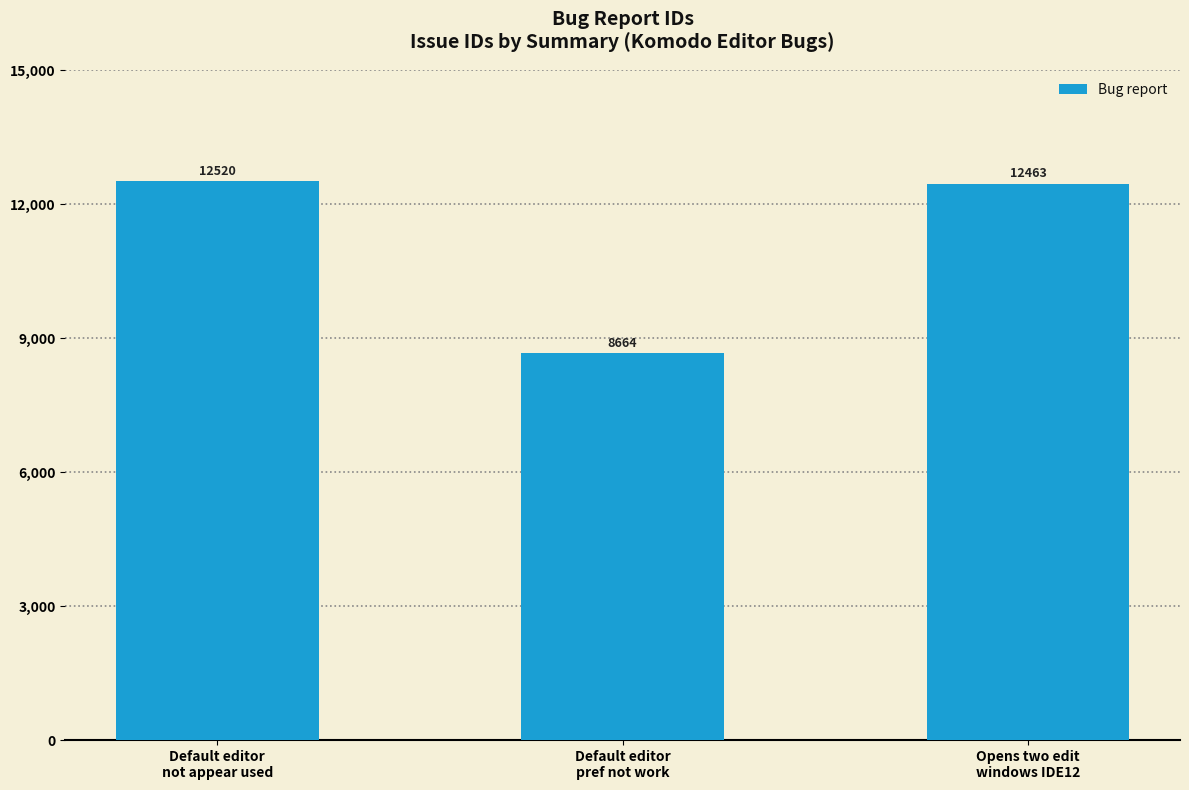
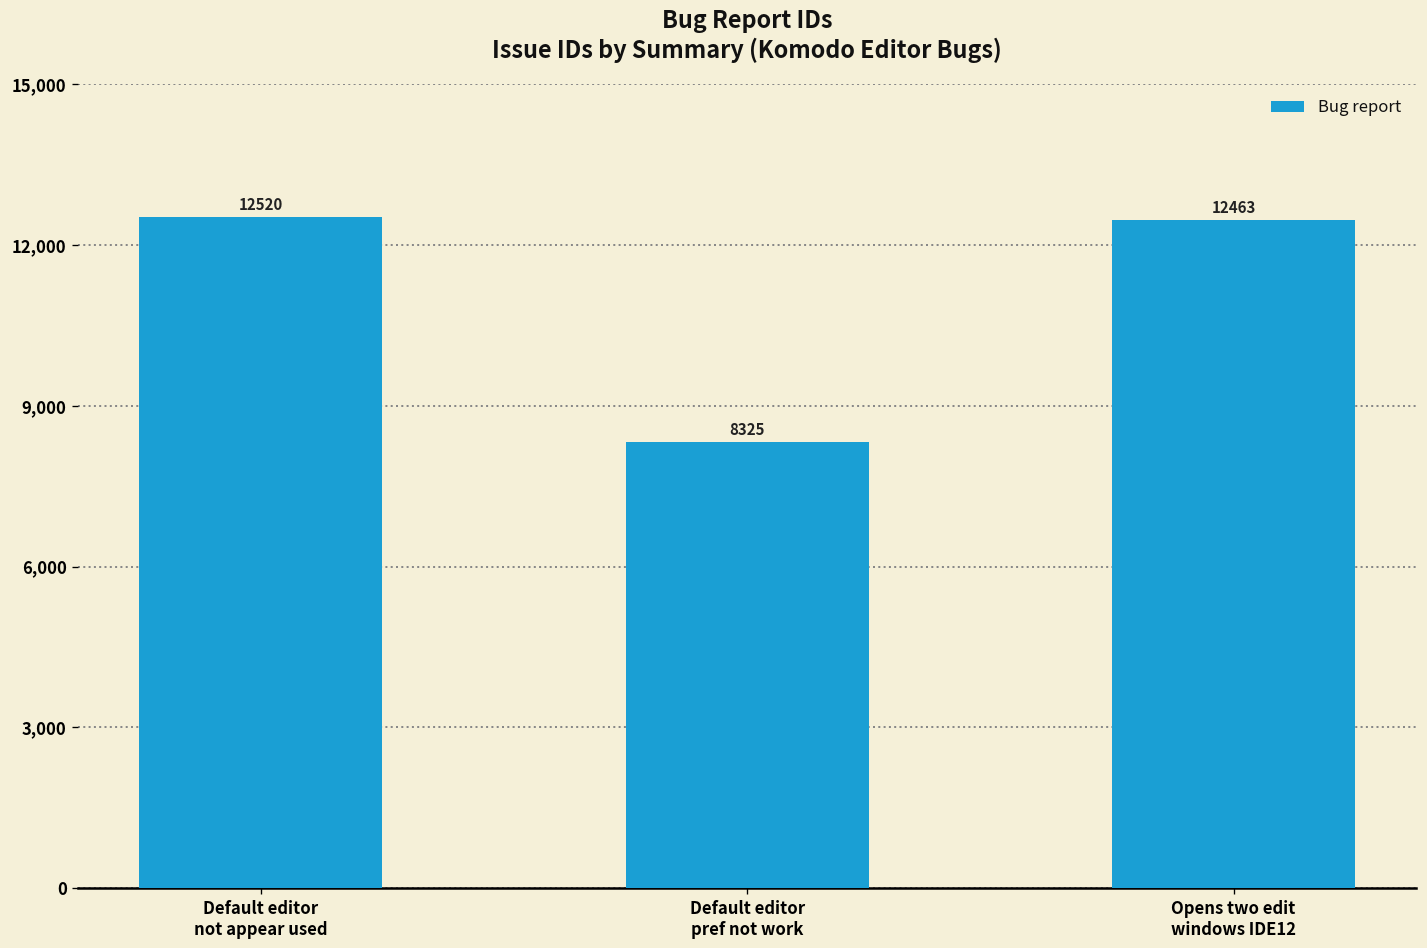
Default editor pref not work: 8664 -> 8325
